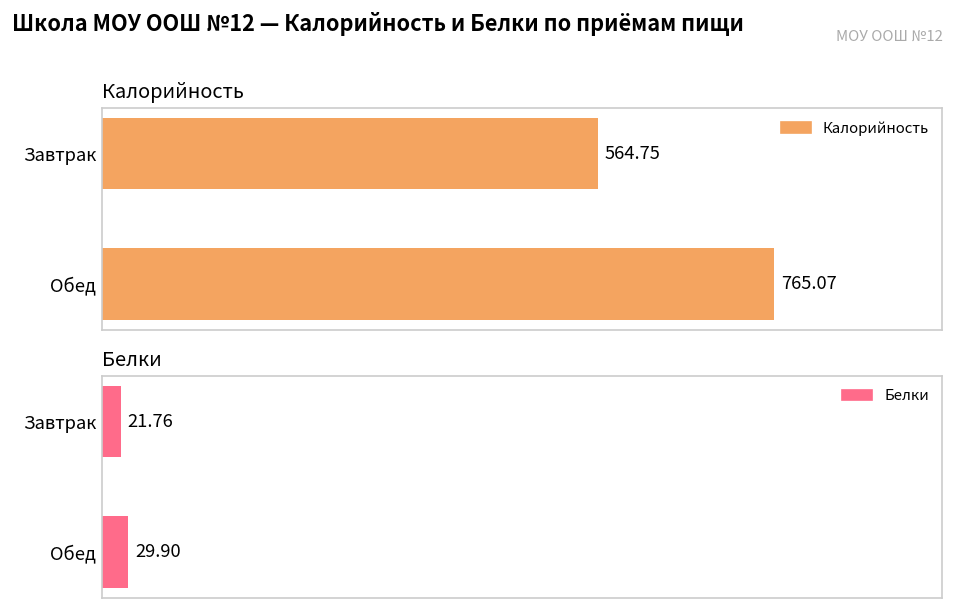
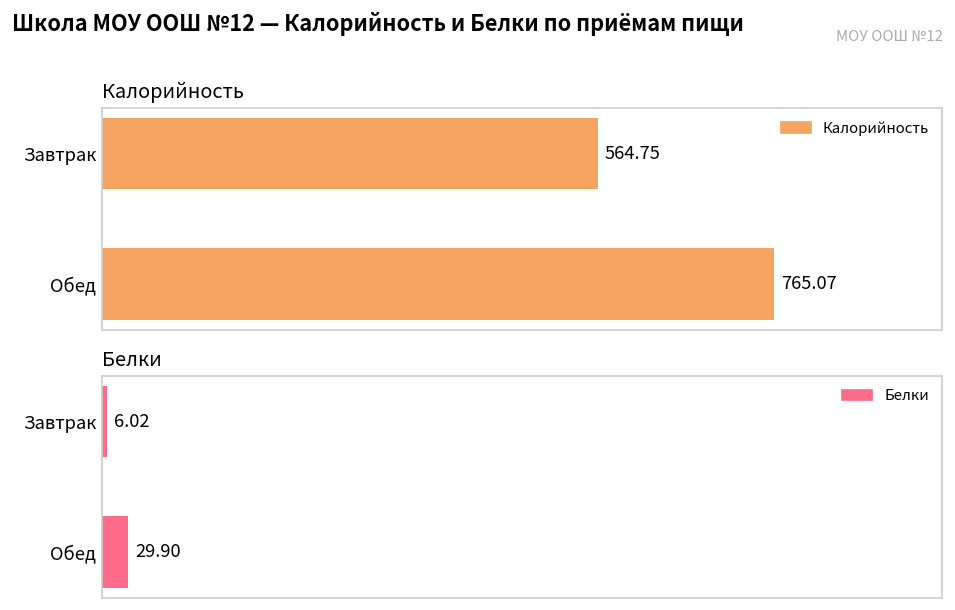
Белки, Завтрак: 21.76 -> 6.02
